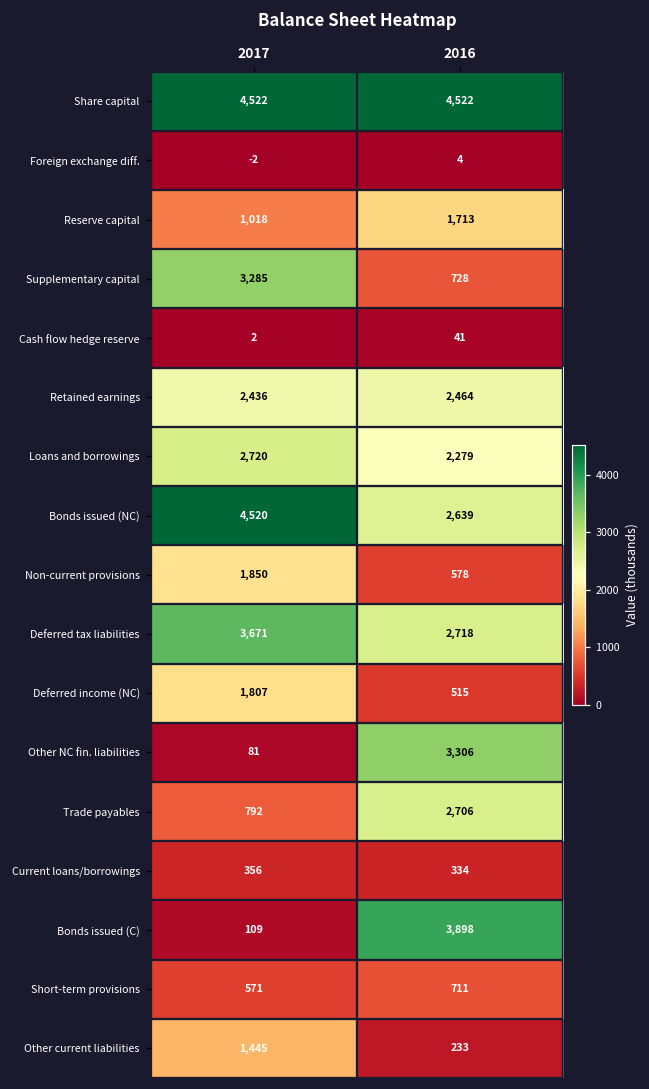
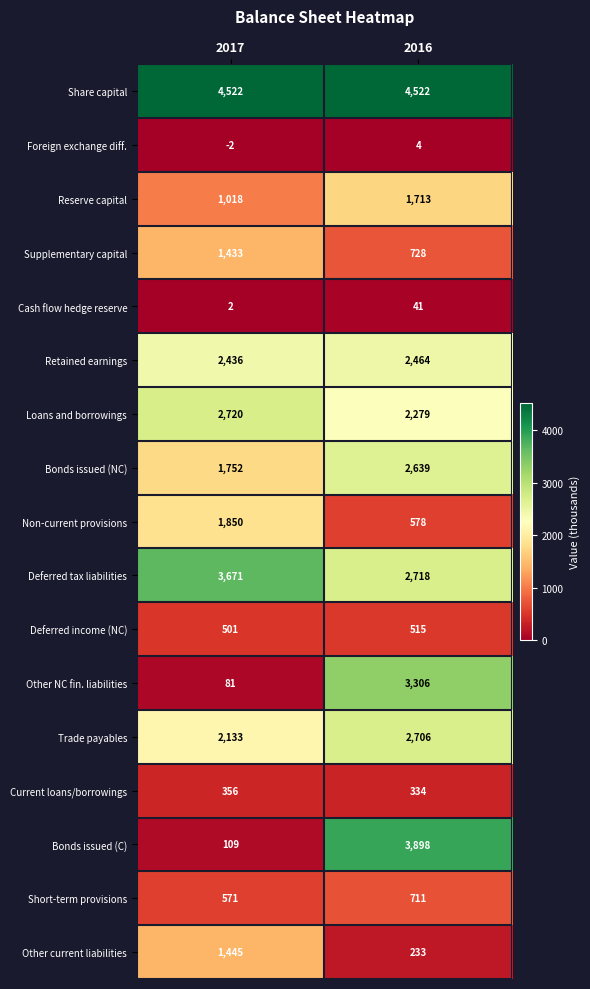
Supplementary capital, 2017: 3,285 -> 1,433
Bonds issued (NC), 2017: 4,520 -> 1,752
Deferred income (NC), 2017: 1,807 -> 501
Trade payables, 2017: 792 -> 2,133
